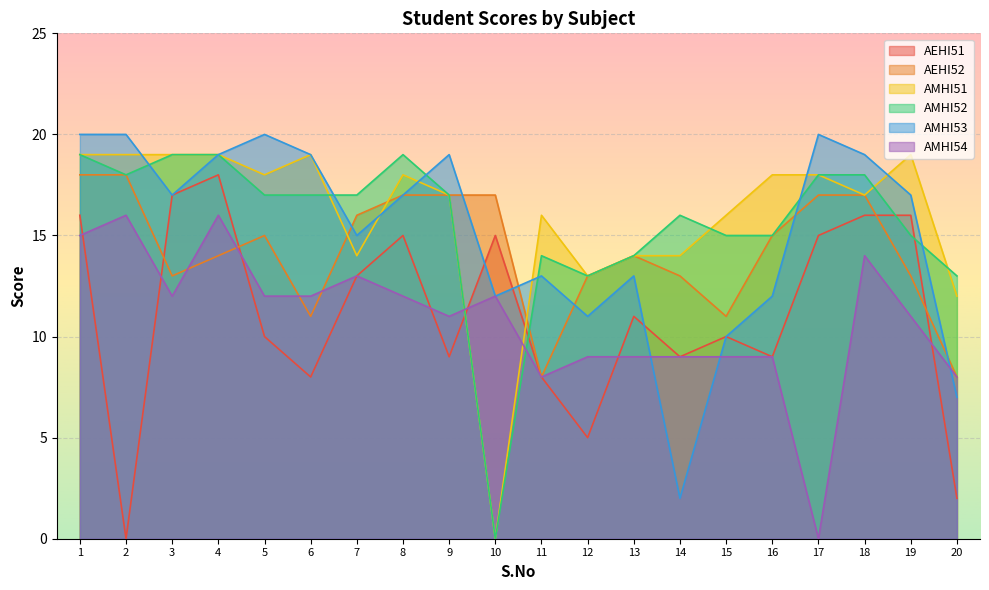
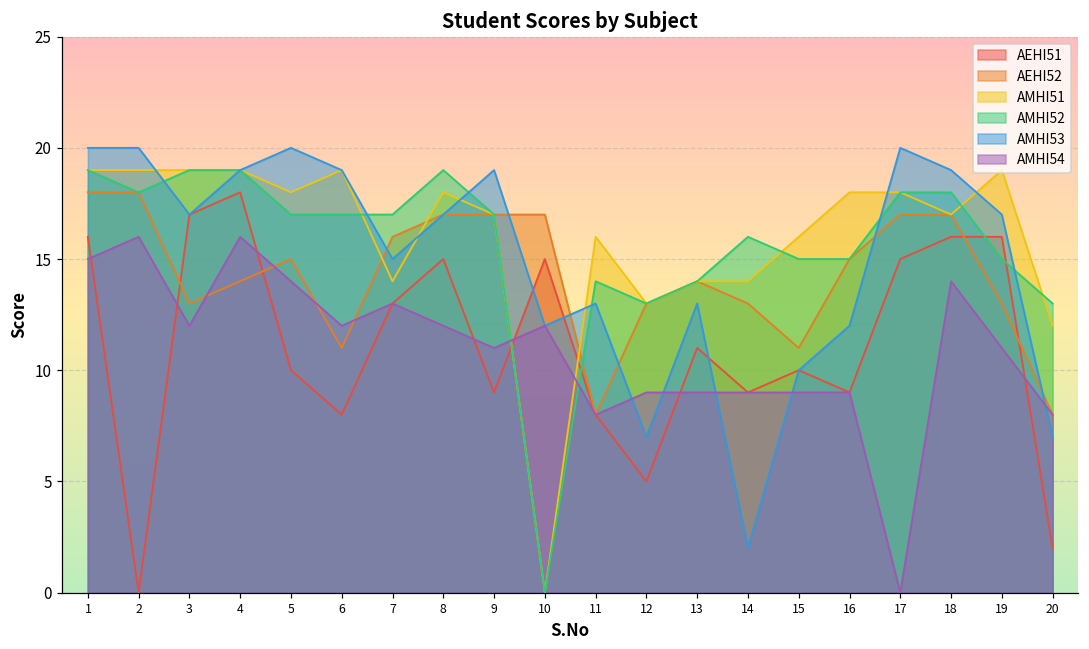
AMHI54, 5: 12 -> 14
AMHI53, 12: 11 -> 7
